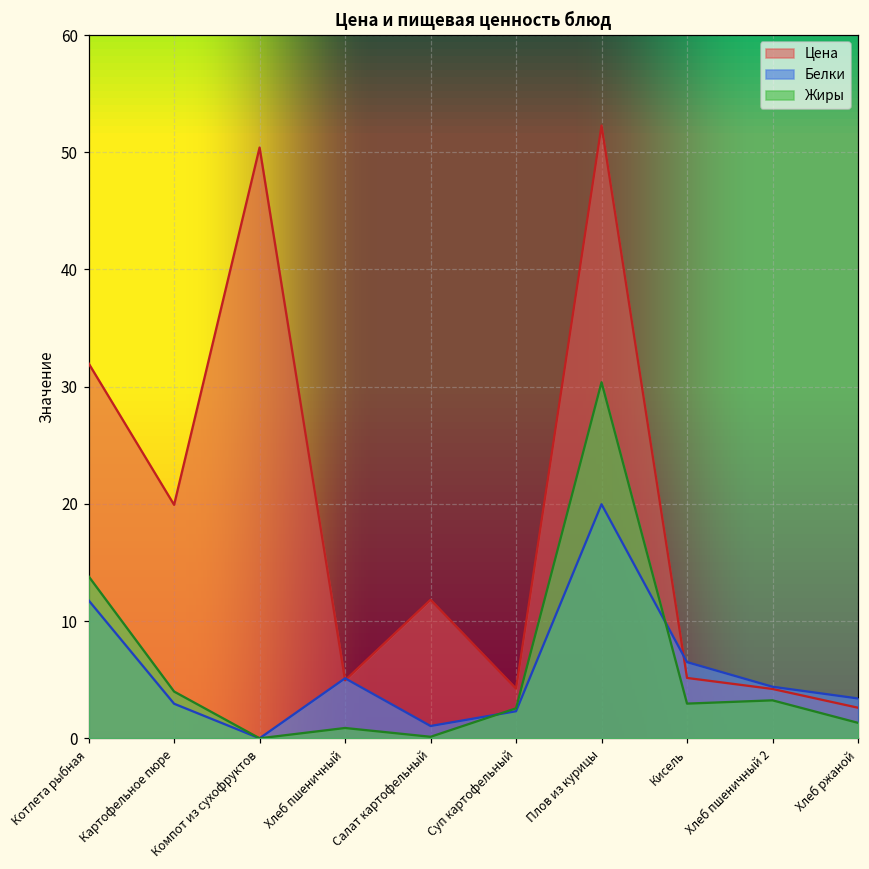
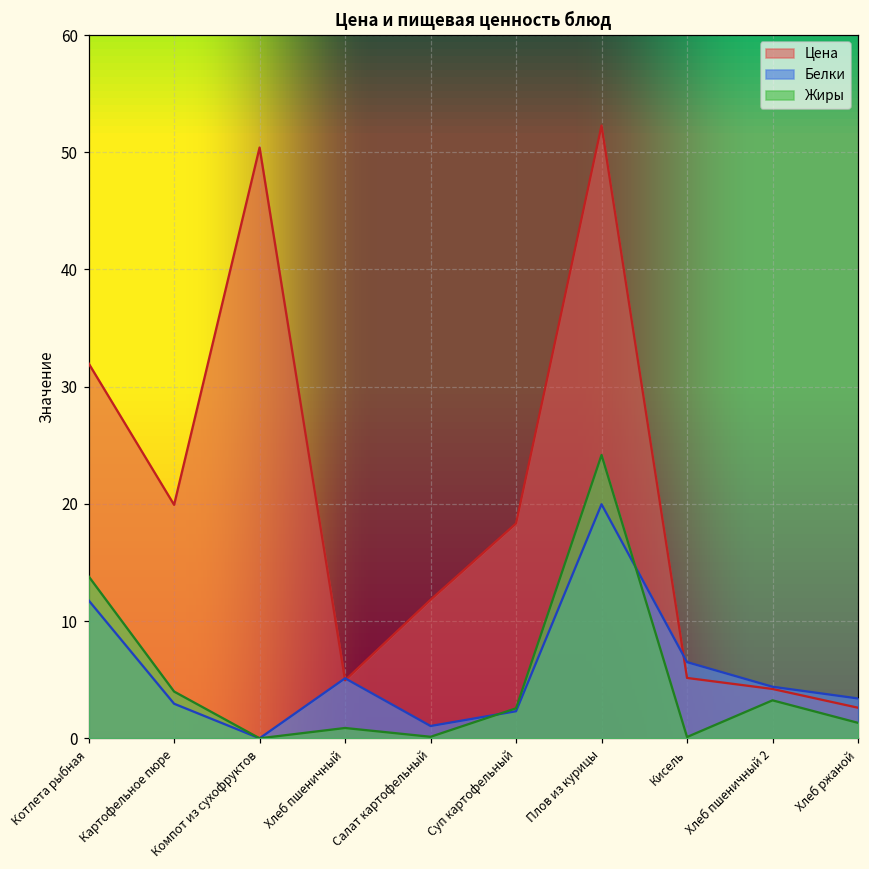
Цена, Суп картофельный: 4.2 -> 18.3
Жиры, Плов из курицы: 30.4 -> 24.2
Жиры, Кисель: 3.0 -> 0.1
